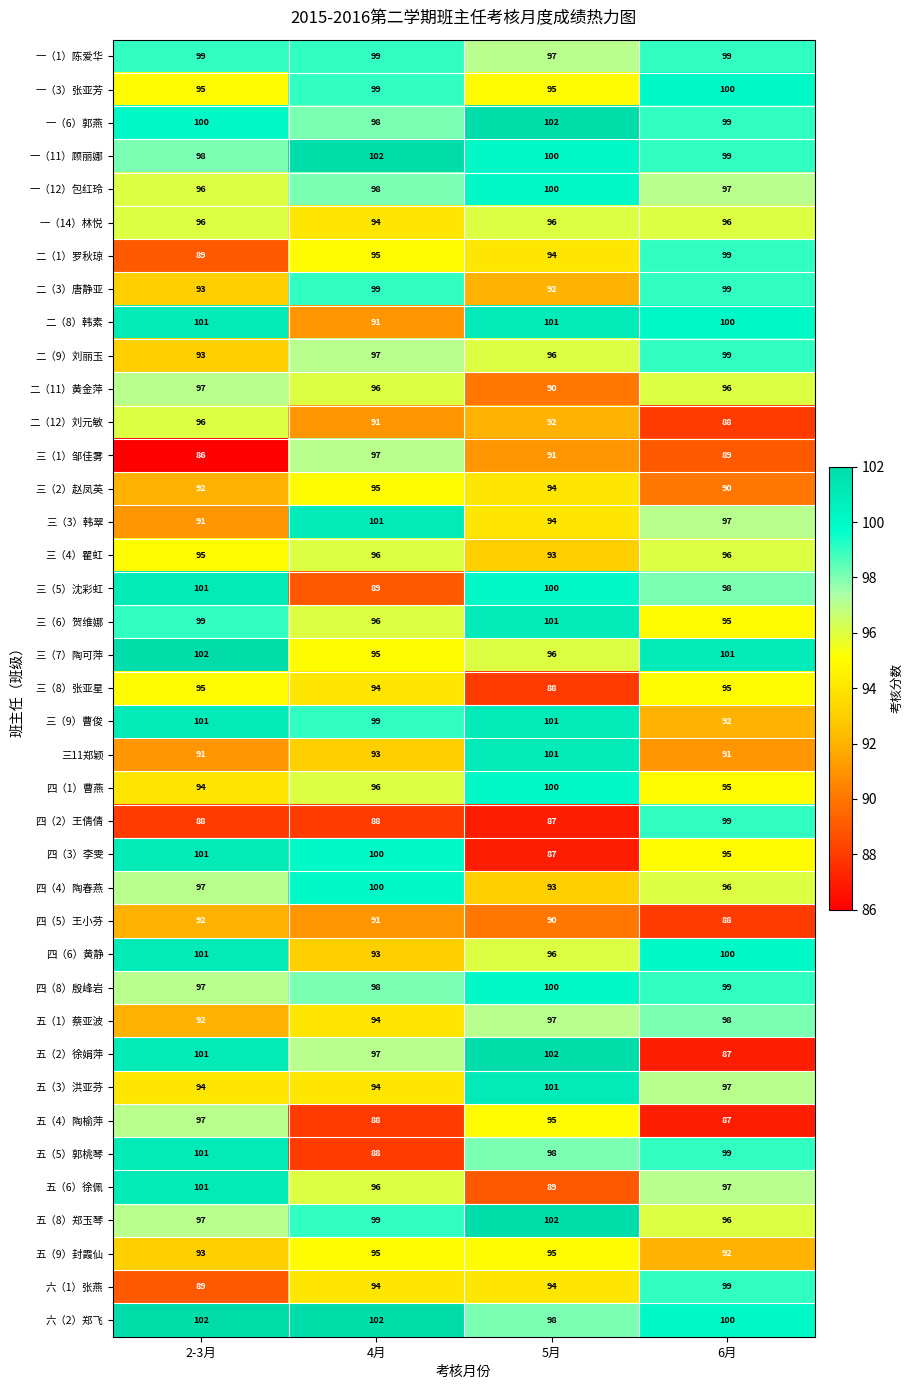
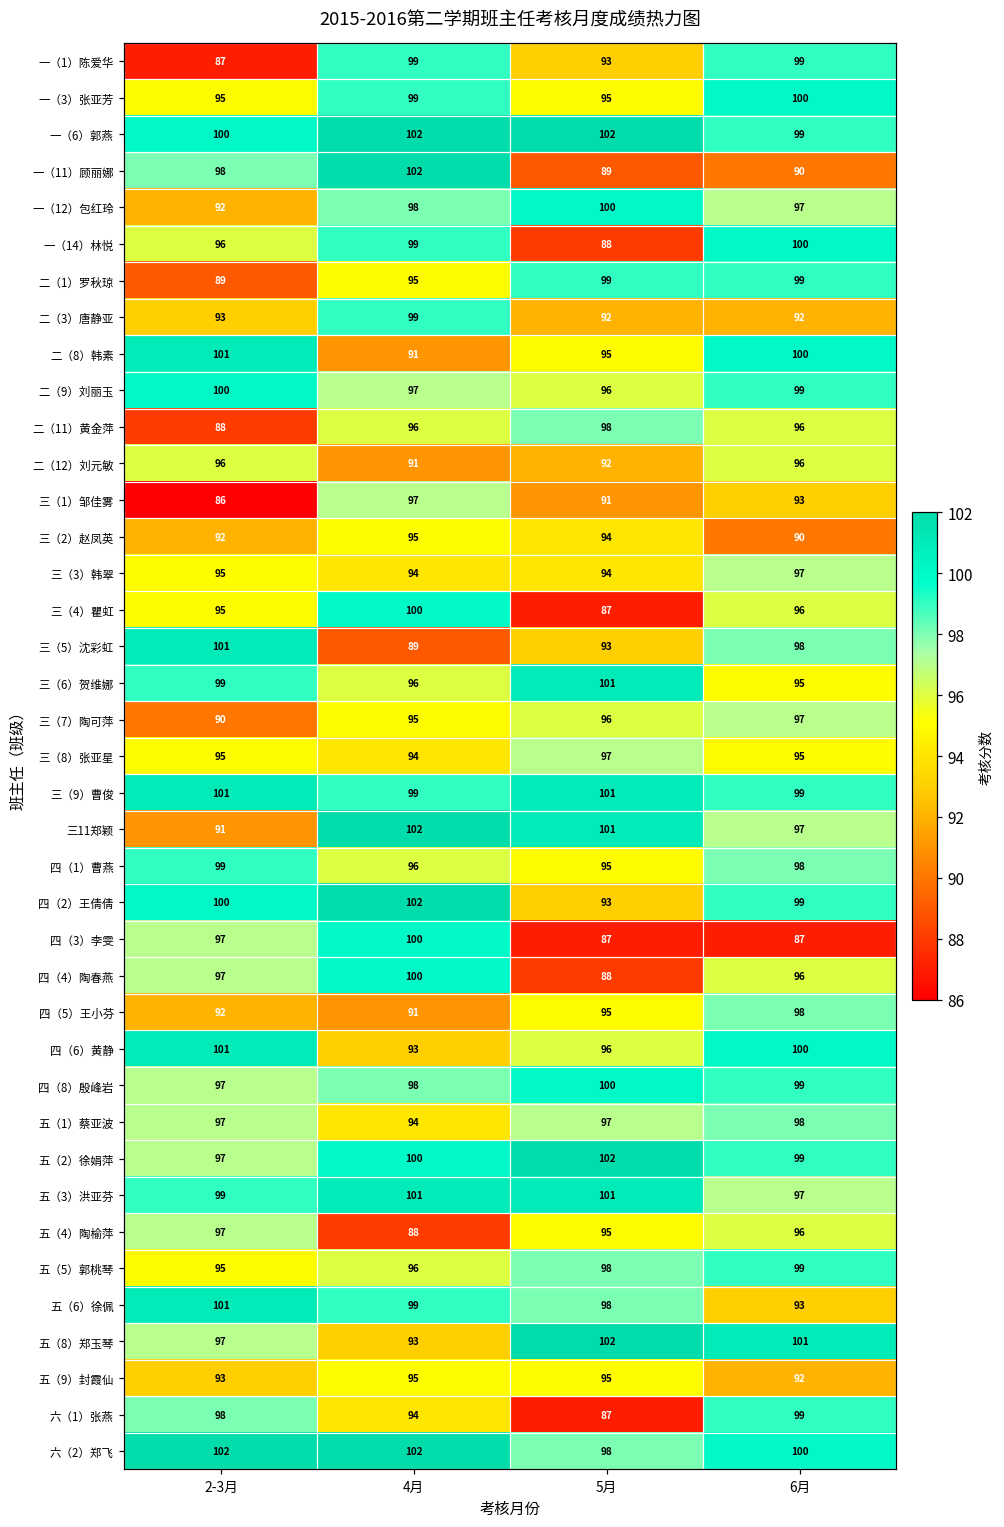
一（1）陈爱华, 2-3月: 99 -> 87
一（1）陈爱华, 5月: 97 -> 93
一（6）郭燕, 4月: 98 -> 102
一（11）顾丽娜, 5月: 100 -> 89
一（11）顾丽娜, 6月: 99 -> 90
一（12）包红玲, 2-3月: 96 -> 92
一（14）林悦, 4月: 94 -> 99
一（14）林悦, 5月: 96 -> 88
一（14）林悦, 6月: 96 -> 100
二（1）罗秋琼, 5月: 94 -> 99
二（3）唐静亚, 6月: 99 -> 92
二（8）韩素, 5月: 101 -> 95
二（9）刘丽玉, 2-3月: 93 -> 100
二（11）黄金萍, 2-3月: 97 -> 88
二（11）黄金萍, 5月: 90 -> 98
二（12）刘元敏, 6月: 88 -> 96
三（1）邹佳雾, 6月: 89 -> 93
三（3）韩翠, 2-3月: 91 -> 95
三（3）韩翠, 4月: 101 -> 94
三（4）瞿虹, 4月: 96 -> 100
三（4）瞿虹, 5月: 93 -> 87
三（5）沈彩虹, 5月: 100 -> 93
三（7）陶可萍, 2-3月: 102 -> 90
三（7）陶可萍, 6月: 101 -> 97
三（8）张亚星, 5月: 88 -> 97
三（9）曹俊, 6月: 92 -> 99
三11郑颖, 4月: 93 -> 102
三11郑颖, 6月: 91 -> 97
四（1）曹燕, 2-3月: 94 -> 99
四（1）曹燕, 5月: 100 -> 95
四（1）曹燕, 6月: 95 -> 98
四（2）王倩倩, 2-3月: 88 -> 100
四（2）王倩倩, 4月: 88 -> 102
四（2）王倩倩, 5月: 87 -> 93
四（3）李雯, 2-3月: 101 -> 97
四（3）李雯, 6月: 95 -> 87
四（4）陶春燕, 5月: 93 -> 88
四（5）王小芬, 5月: 90 -> 95
四（5）王小芬, 6月: 88 -> 98
五（1）蔡亚波, 2-3月: 92 -> 97
五（2）徐娟萍, 2-3月: 101 -> 97
五（2）徐娟萍, 4月: 97 -> 100
五（2）徐娟萍, 6月: 87 -> 99
五（3）洪亚芬, 2-3月: 94 -> 99
五（3）洪亚芬, 4月: 94 -> 101
五（4）陶榆萍, 6月: 87 -> 96
五（5）郭桃琴, 2-3月: 101 -> 95
五（5）郭桃琴, 4月: 88 -> 96
五（6）徐佩, 4月: 96 -> 99
五（6）徐佩, 5月: 89 -> 98
五（6）徐佩, 6月: 97 -> 93
五（8）郑玉琴, 4月: 99 -> 93
五（8）郑玉琴, 6月: 96 -> 101
六（1）张燕, 2-3月: 89 -> 98
六（1）张燕, 5月: 94 -> 87
